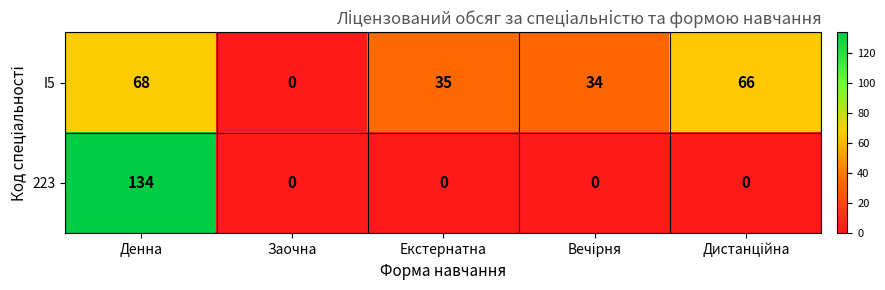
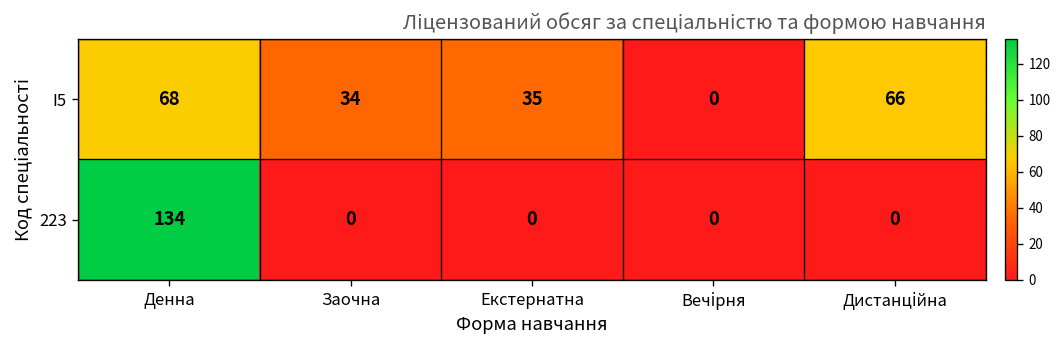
I5, Заочна: 0 -> 34
I5, Вечірня: 34 -> 0
